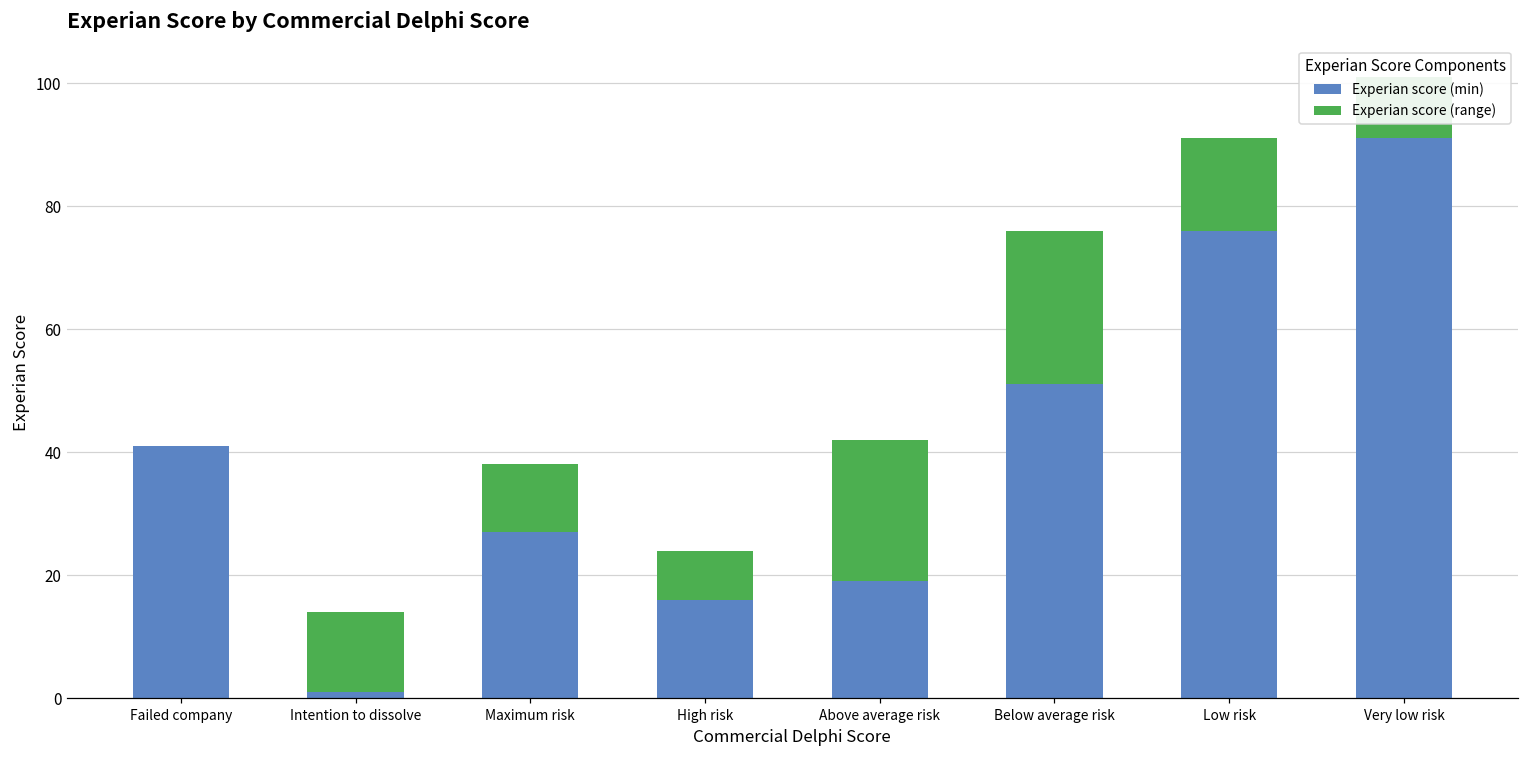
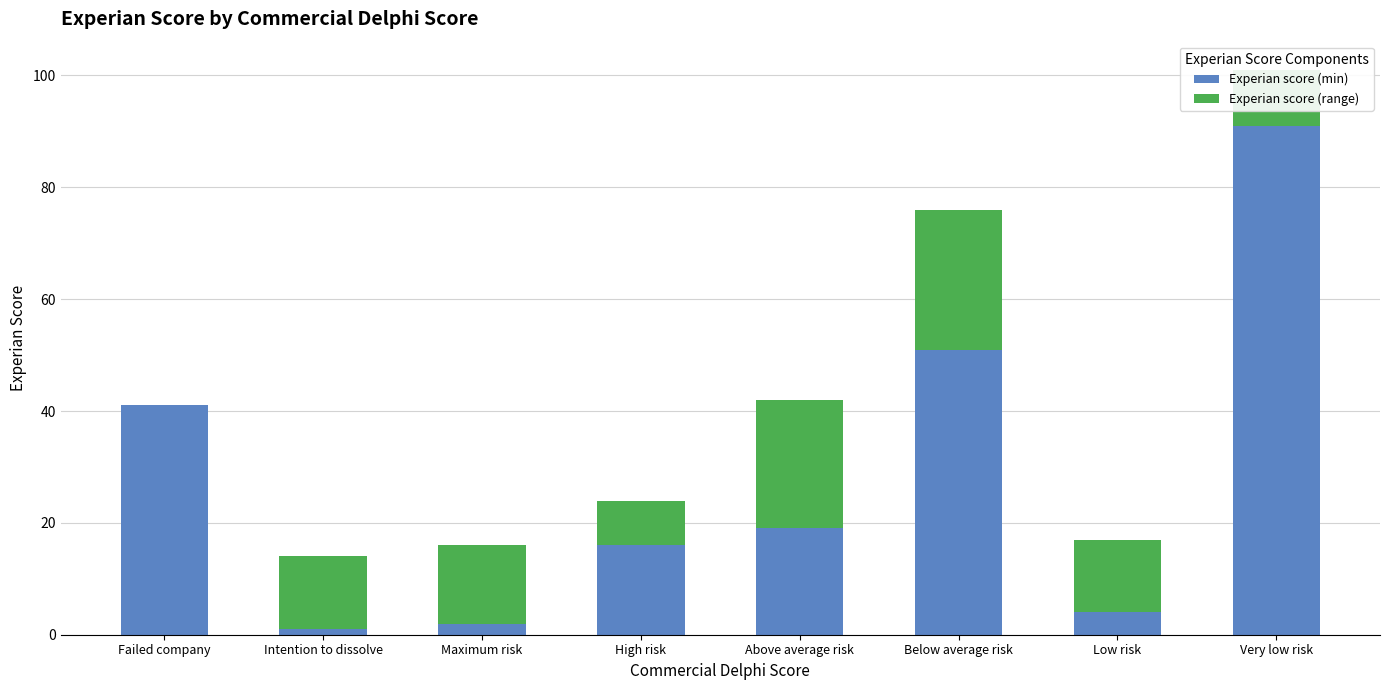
Experian score (min), Maximum risk: 27 -> 2
Experian score (range), Maximum risk: 11 -> 14
Experian score (min), Low risk: 76 -> 4
Experian score (range), Low risk: 15 -> 13
